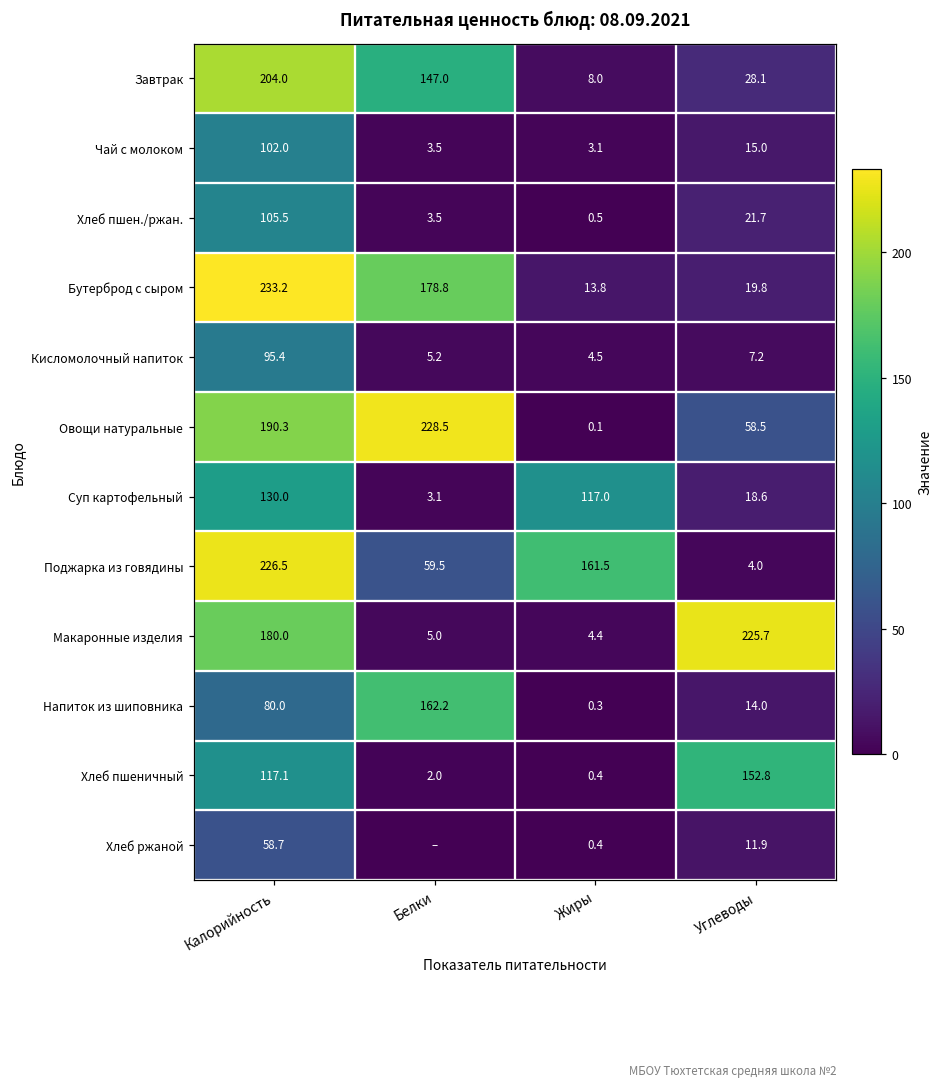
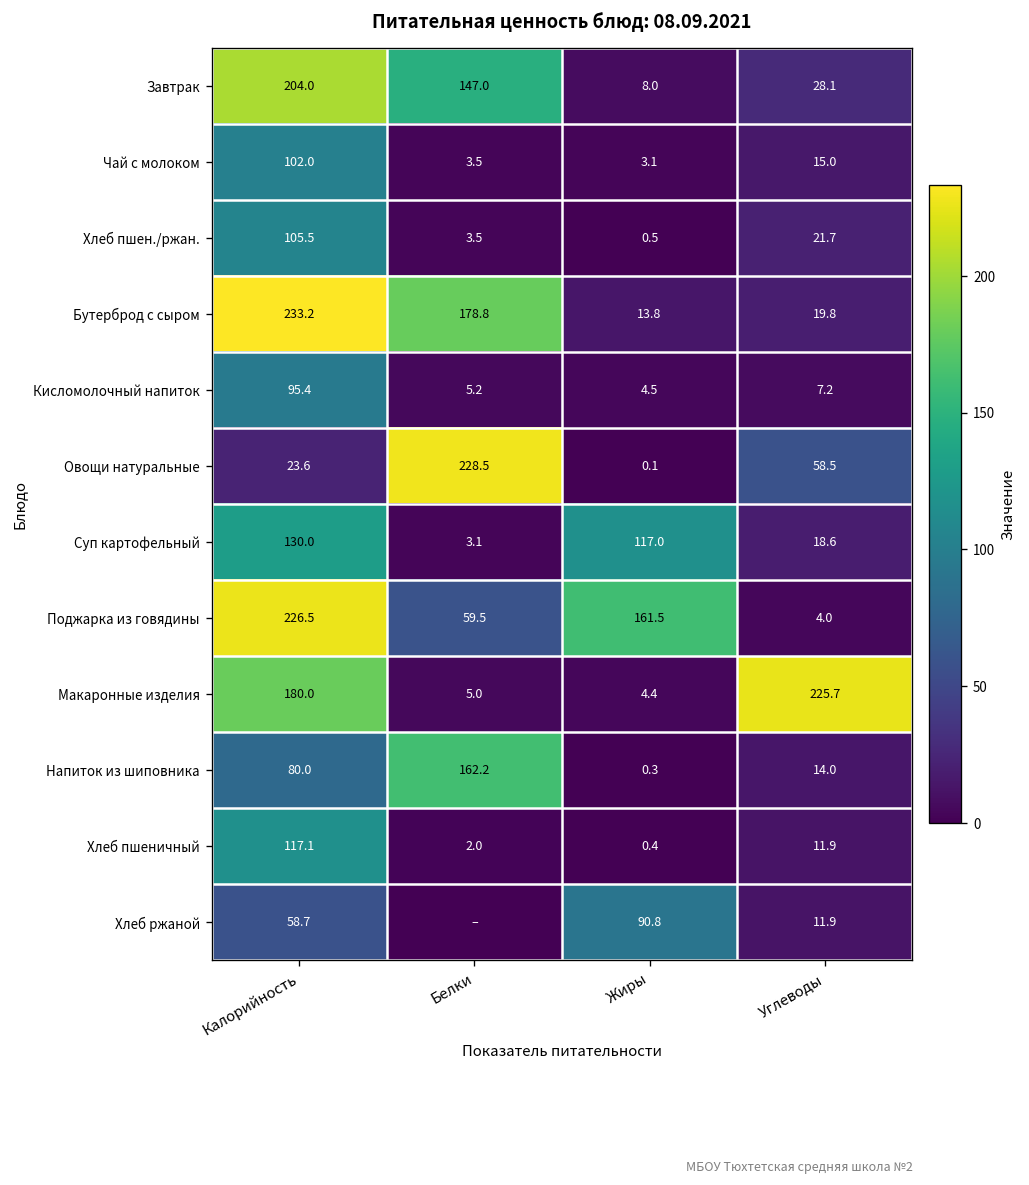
Овощи натуральные, Калорийность: 190.3 -> 23.6
Хлеб пшеничный, Углеводы: 152.8 -> 11.9
Хлеб ржаной, Жиры: 0.4 -> 90.8
